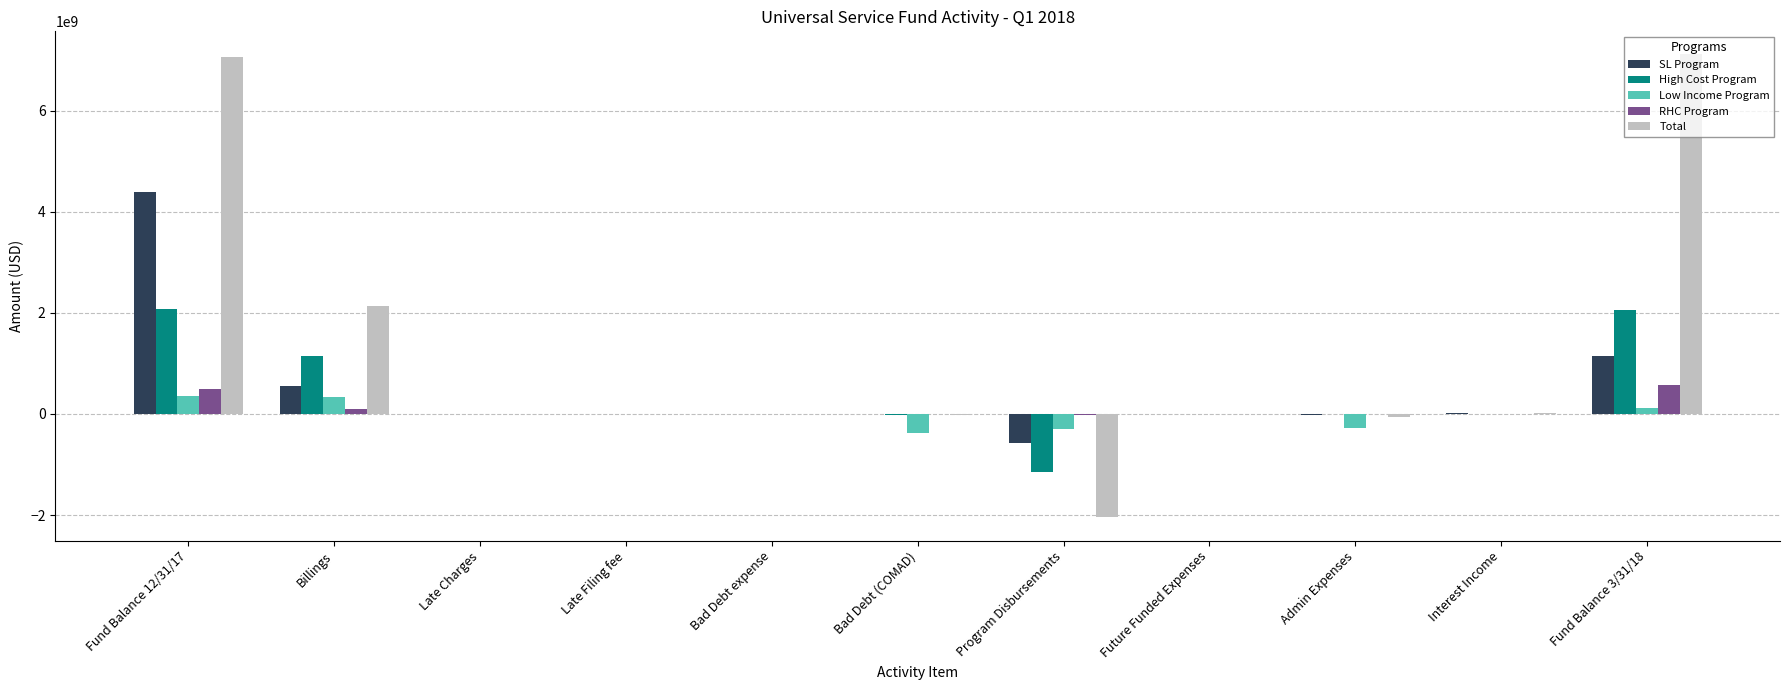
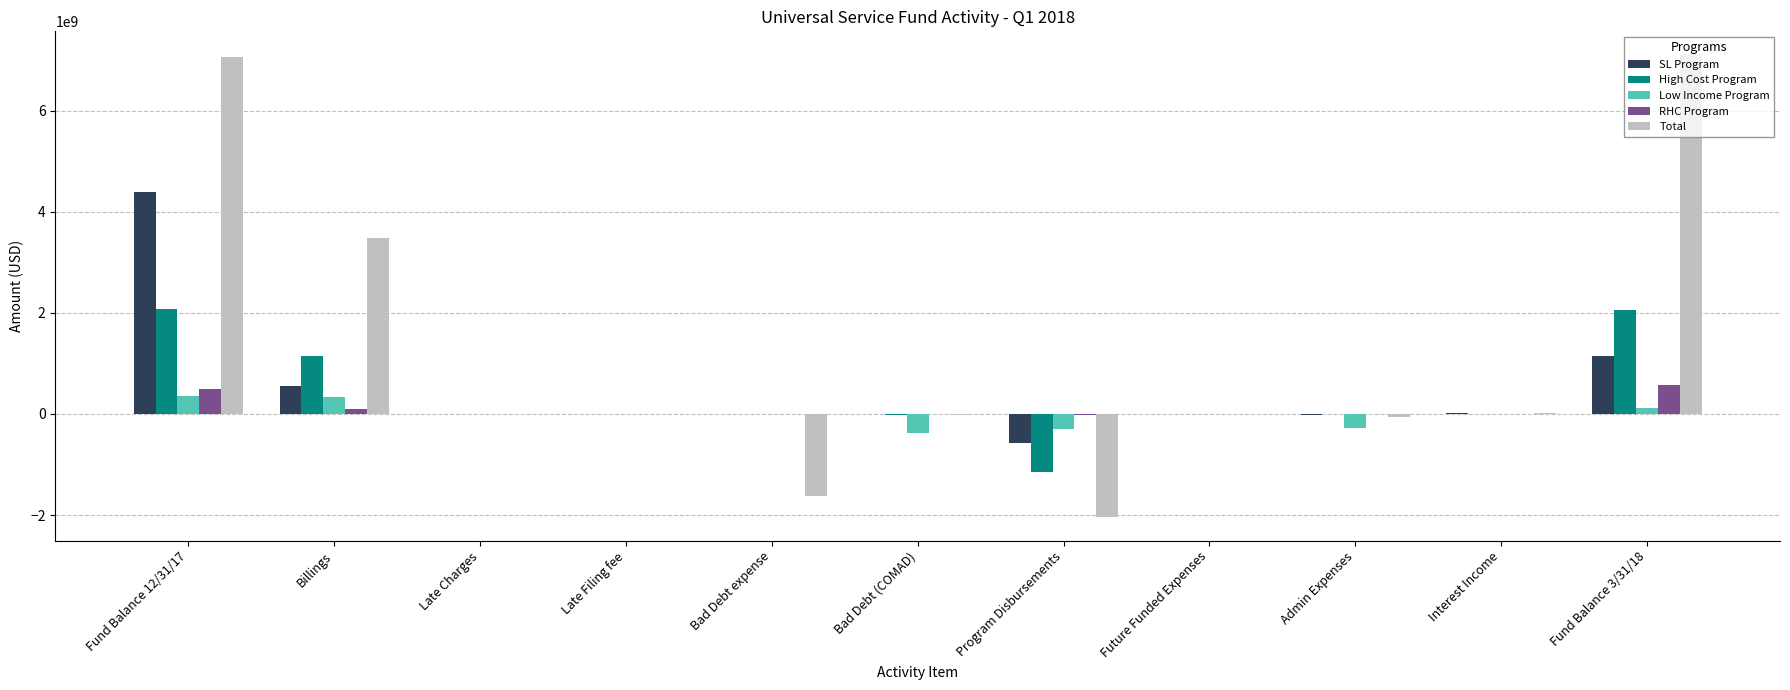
Total, Billings: 2100000000 -> 3500000000
Total, Bad Debt expense: 0 -> -1600000000
